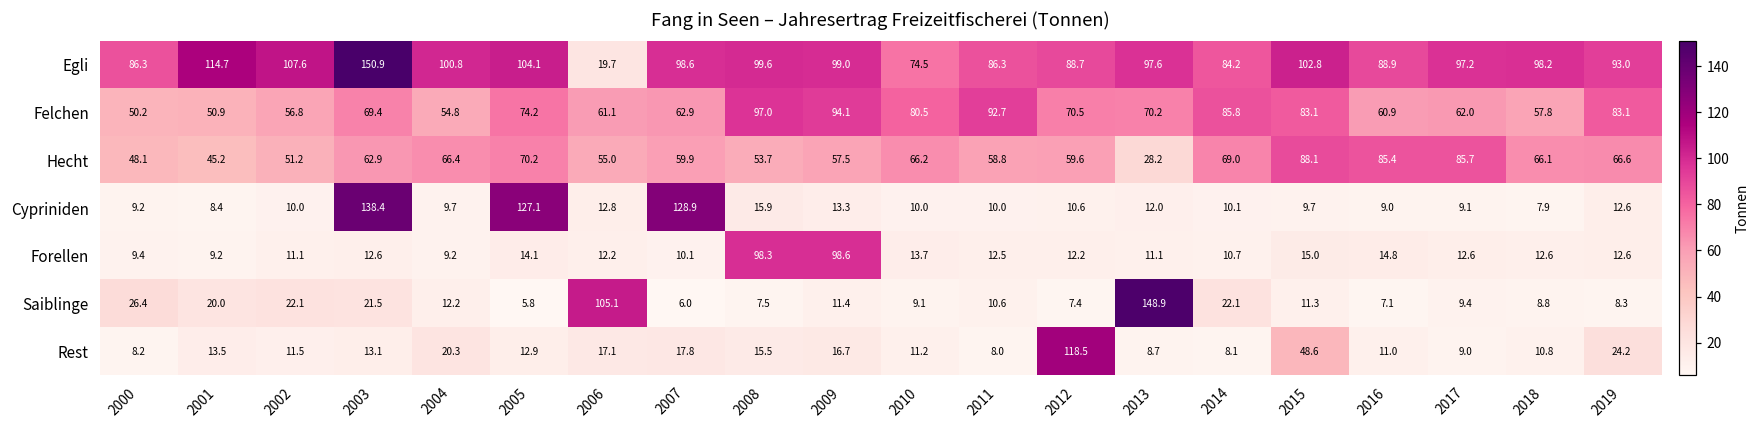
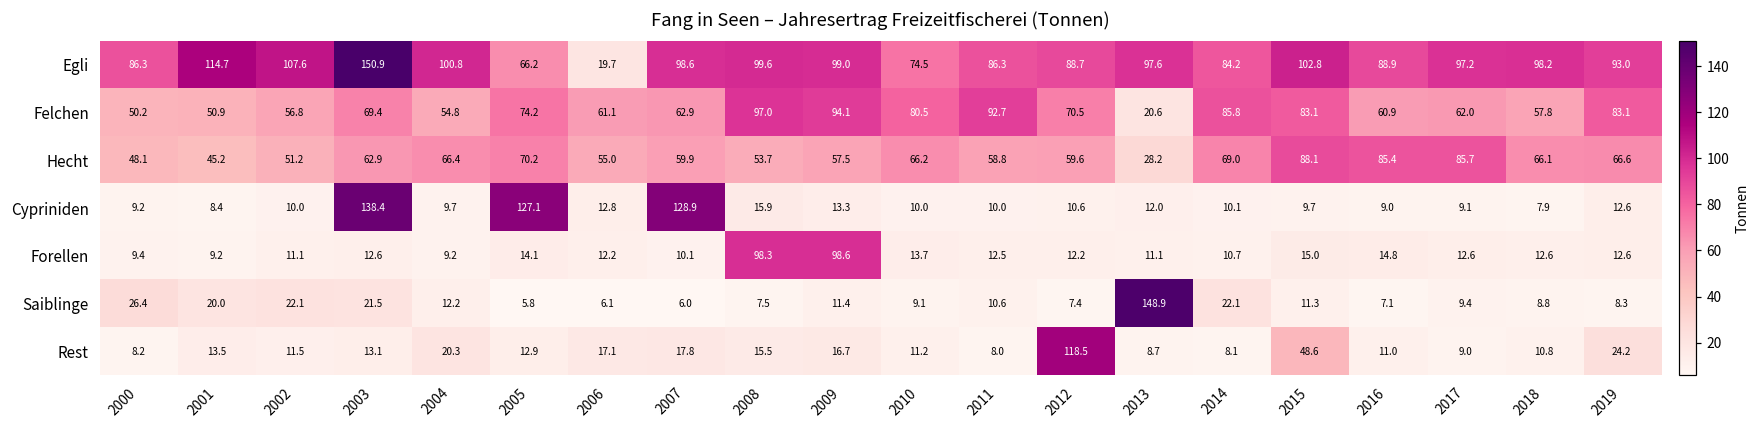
Egli, 2005: 104.1 -> 66.2
Felchen, 2013: 70.2 -> 20.6
Saiblinge, 2006: 105.1 -> 6.1
